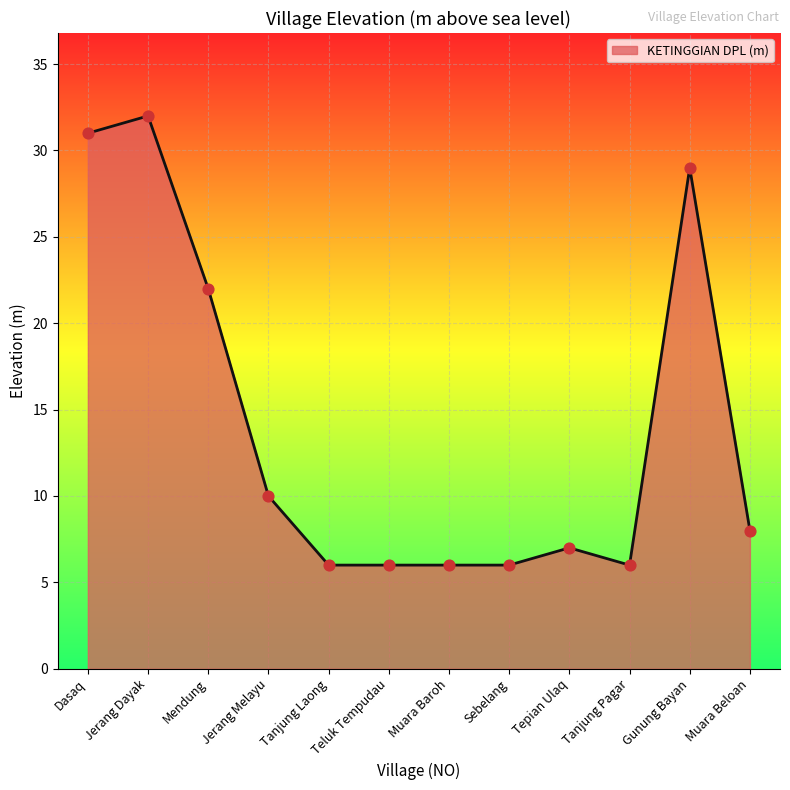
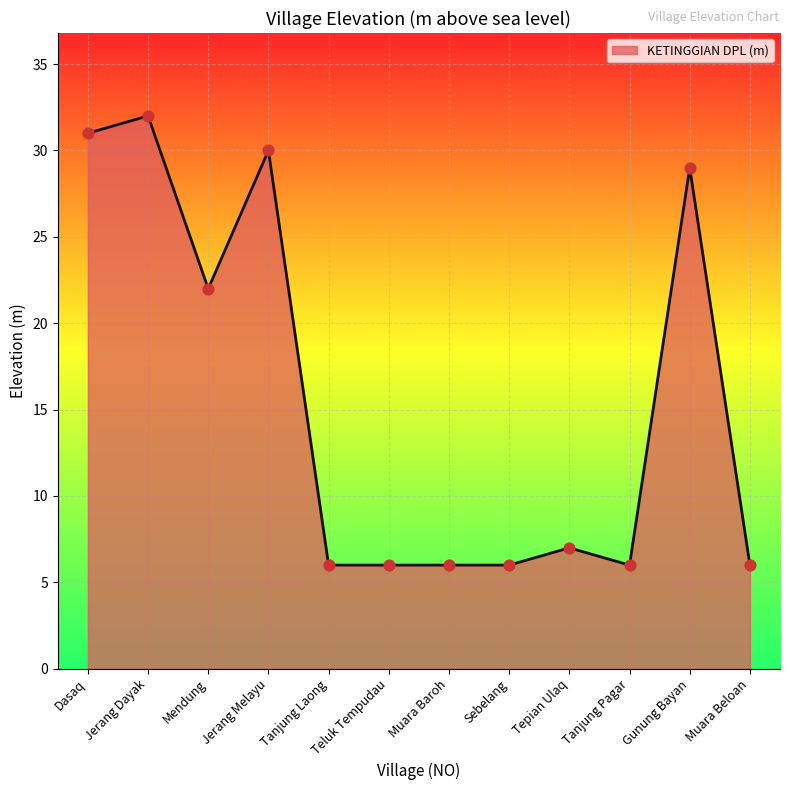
Jerang Melayu: 10 -> 30
Muara Beloan: 8 -> 6
